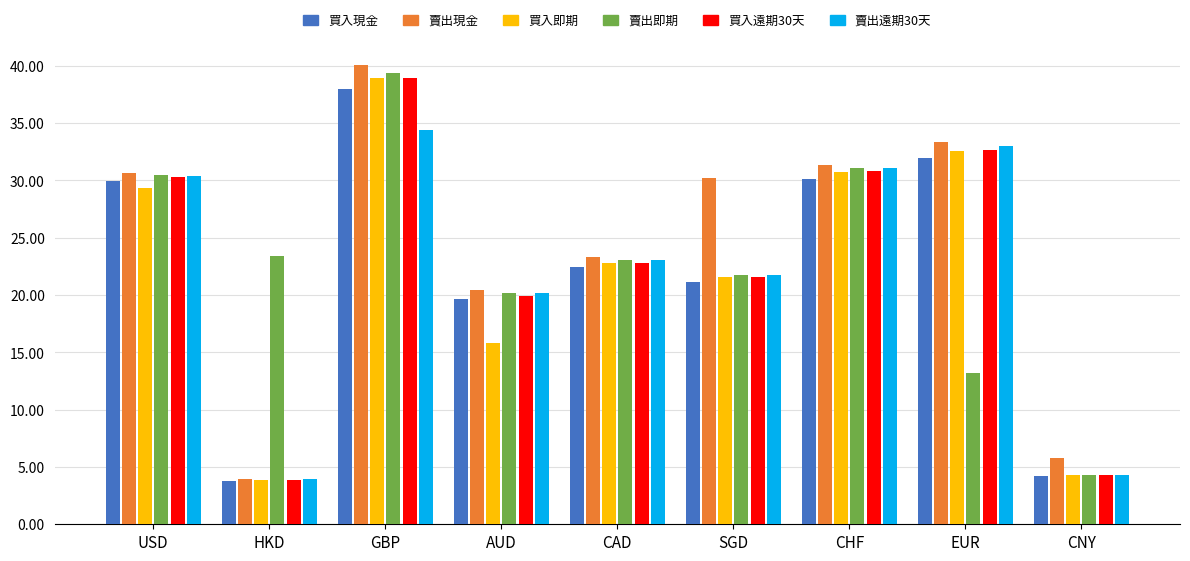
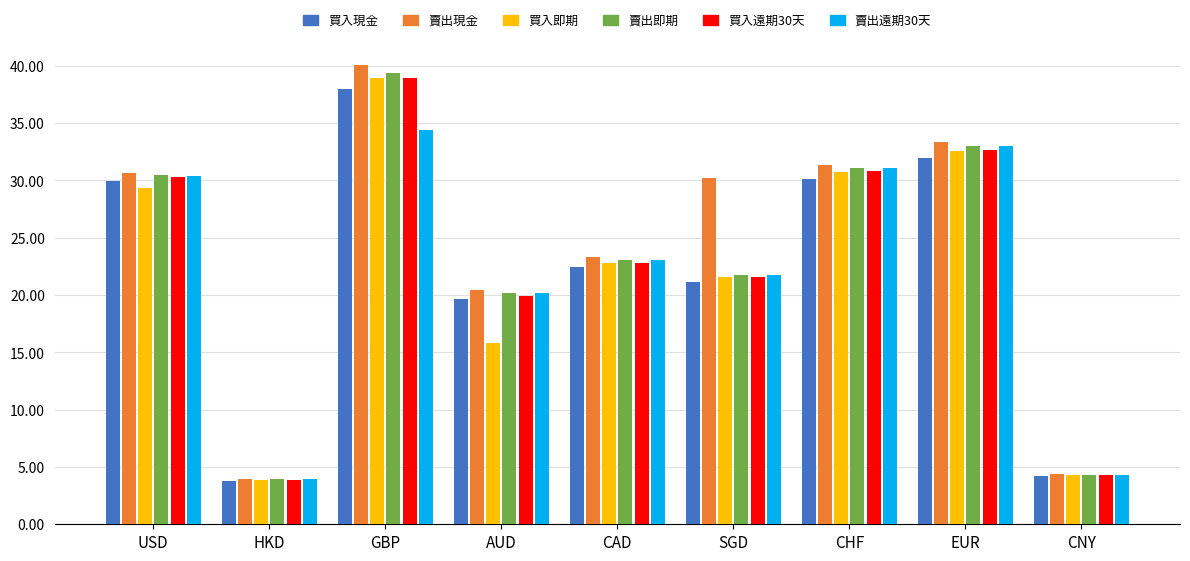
賣出即期, HKD: 23.4 -> 3.9
賣出即期, EUR: 13.2 -> 33.0
賣出現金, CNY: 5.7 -> 4.4
